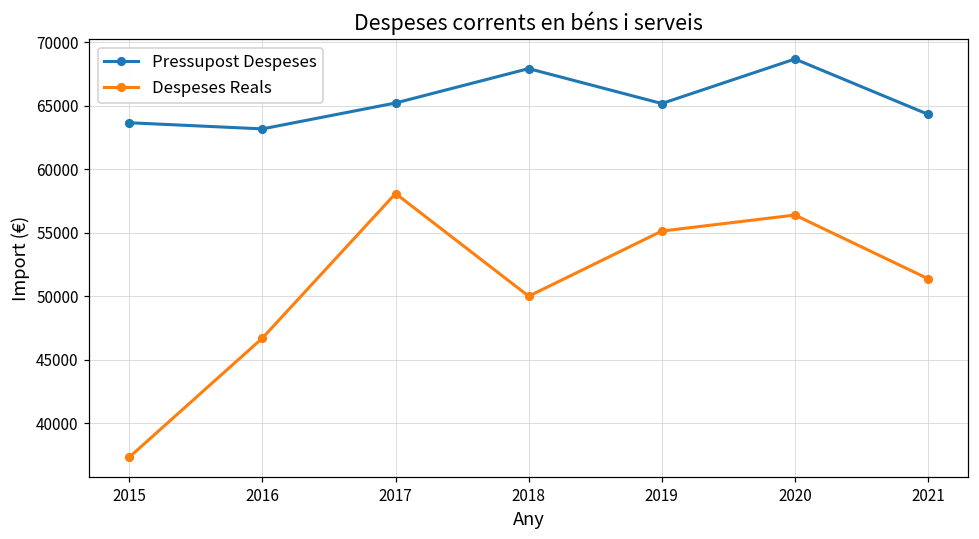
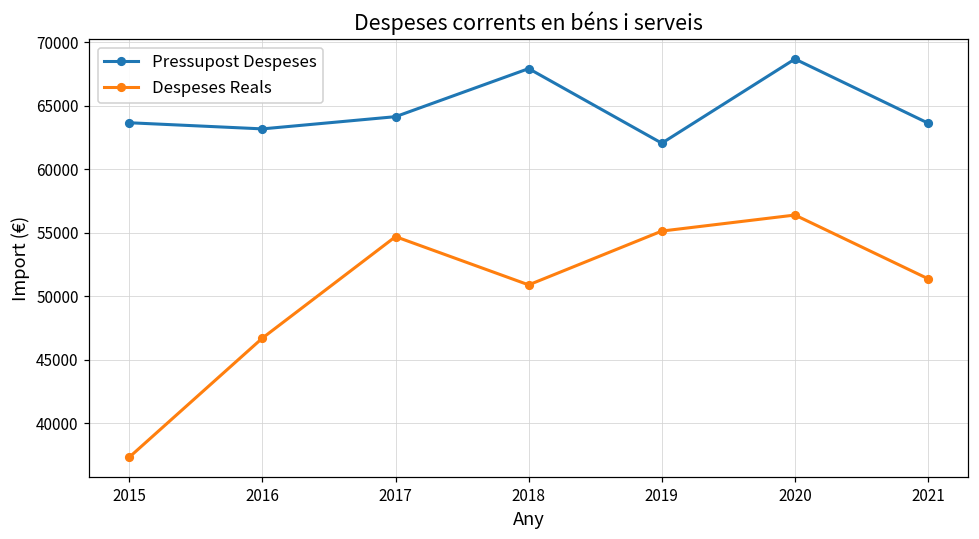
Pressupost Despeses, 2017: 65200 -> 64100
Despeses Reals, 2017: 58100 -> 54700
Despeses Reals, 2018: 50000 -> 50900
Pressupost Despeses, 2019: 65200 -> 62100
Pressupost Despeses, 2021: 64300 -> 63600
